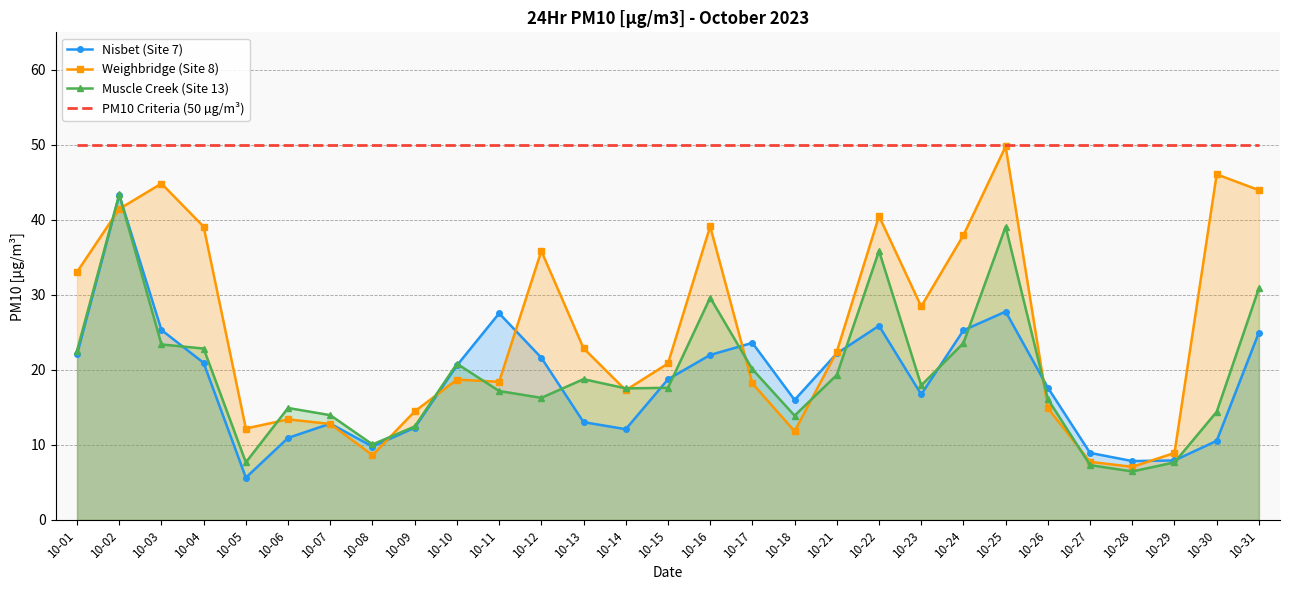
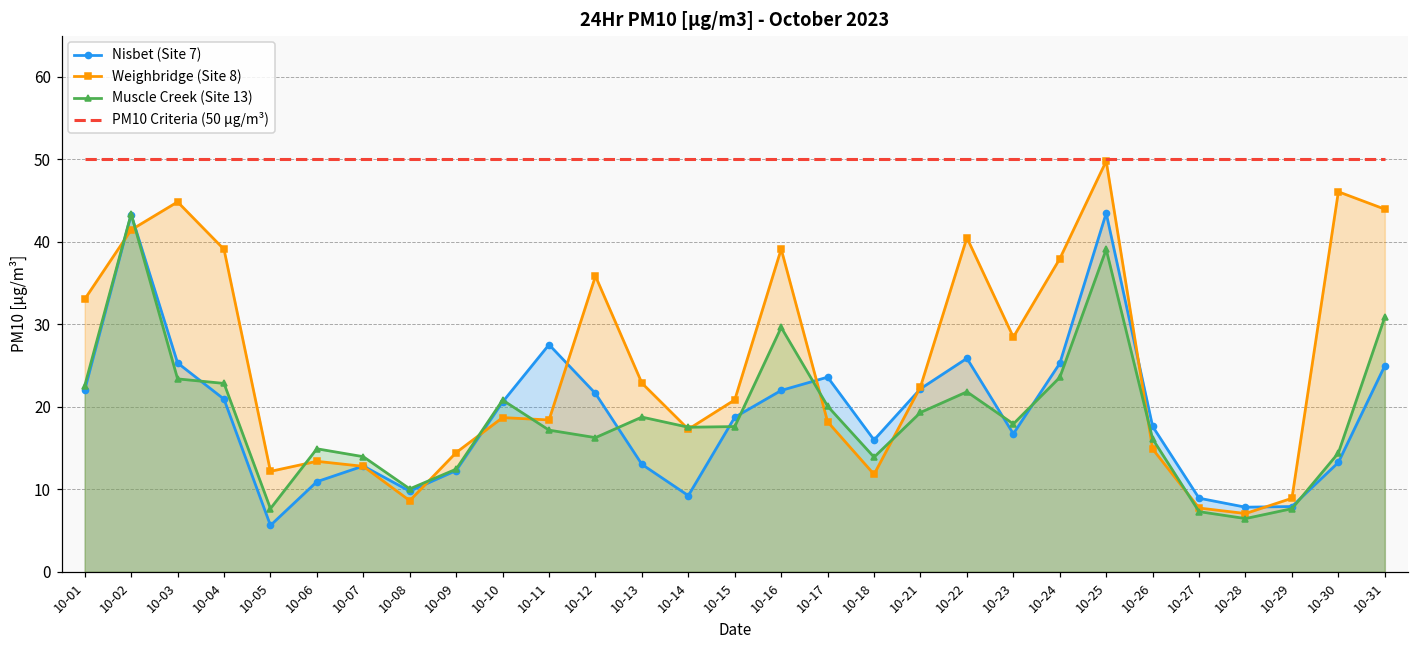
Nisbet (Site 7), 10-14: 12 -> 9
Muscle Creek (Site 13), 10-22: 36 -> 22
Nisbet (Site 7), 10-25: 28 -> 43
Nisbet (Site 7), 10-30: 11 -> 13
